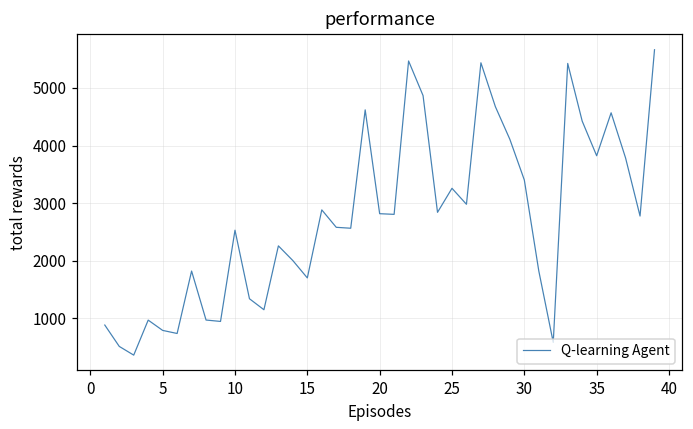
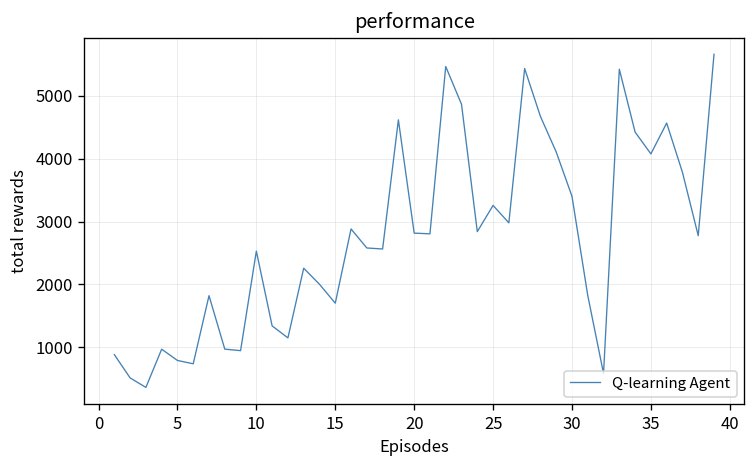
35: 3800 -> 4100
